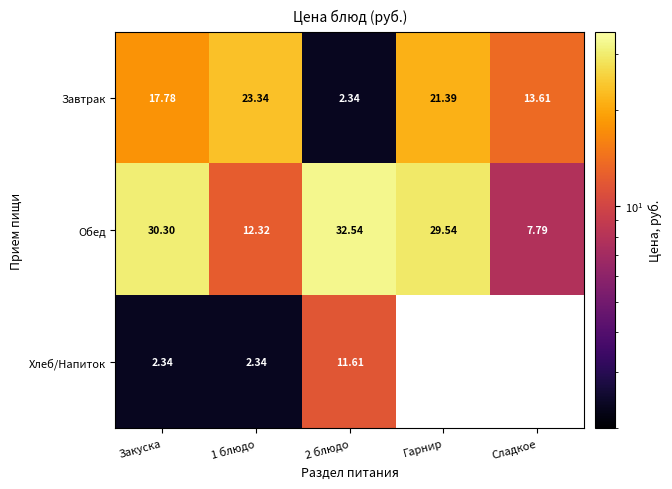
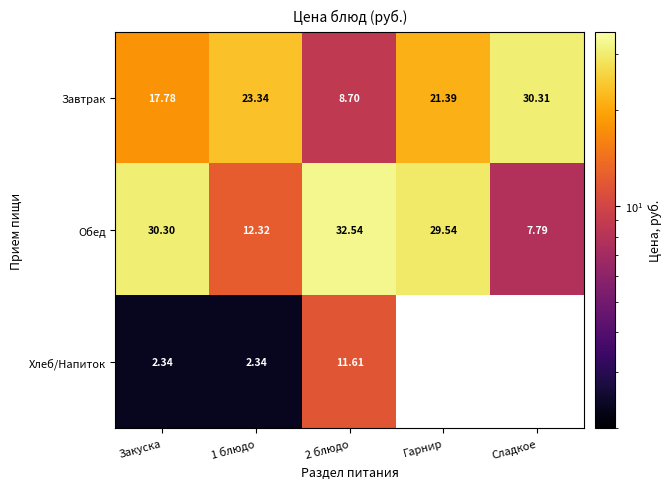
Завтрак, 2 блюдо: 2.34 -> 8.70
Завтрак, Сладкое: 13.61 -> 30.31
